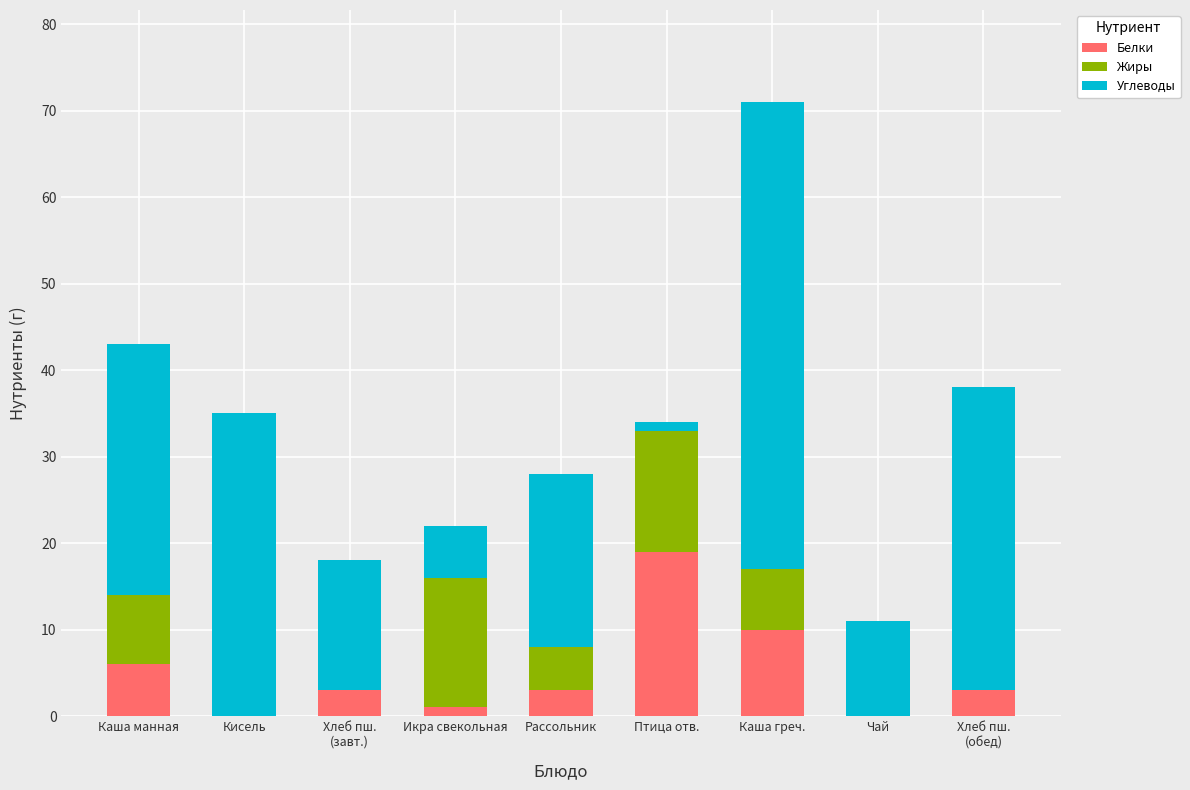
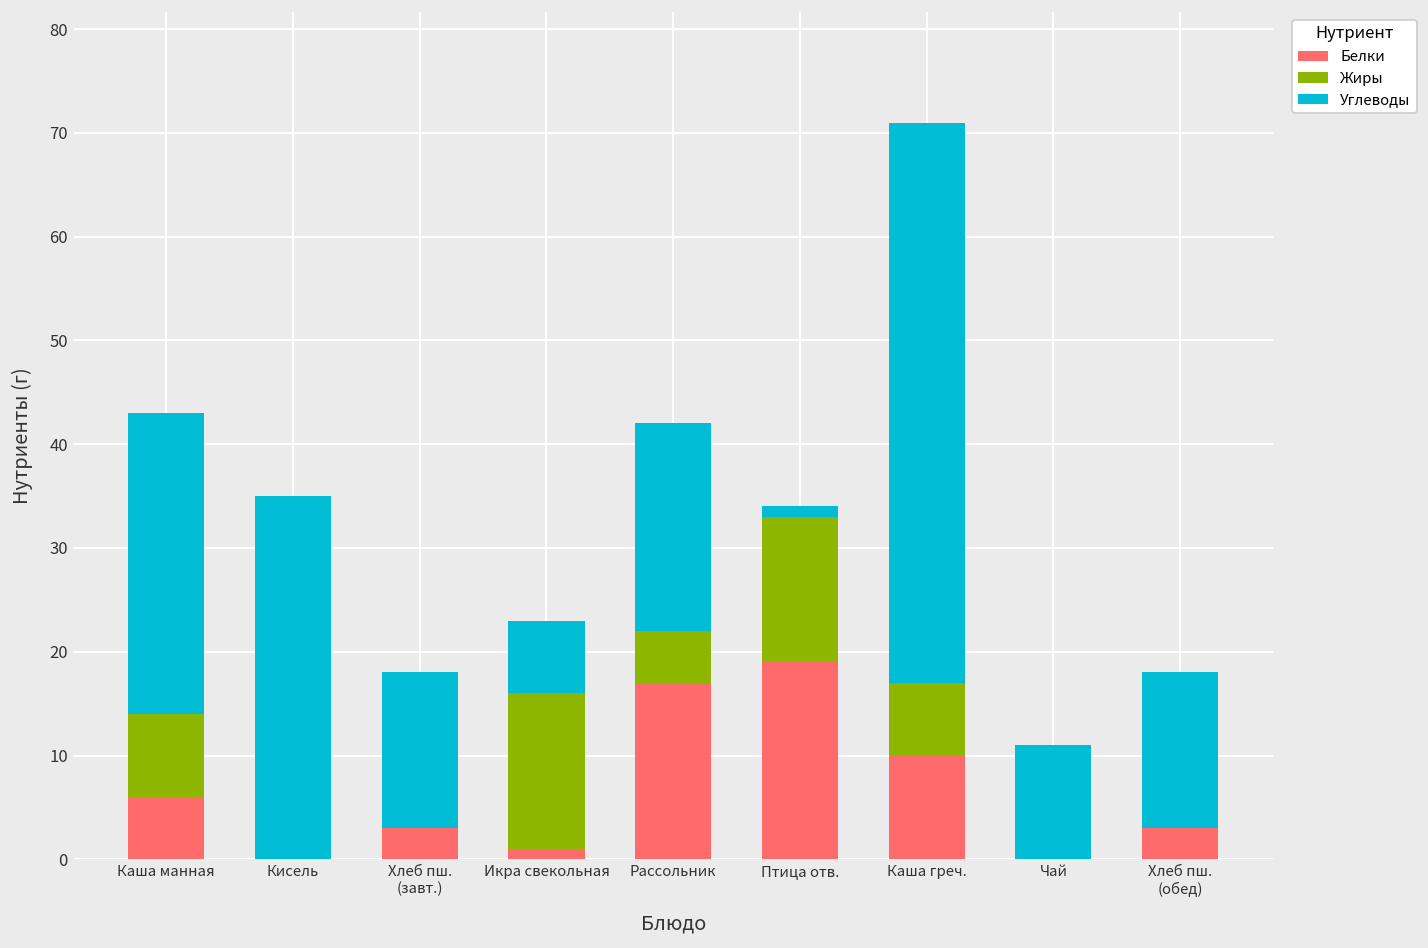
Углеводы, Икра свекольная: 6 -> 7
Белки, Рассольник: 3 -> 17
Углеводы, Хлеб пш. (обед): 35 -> 15
